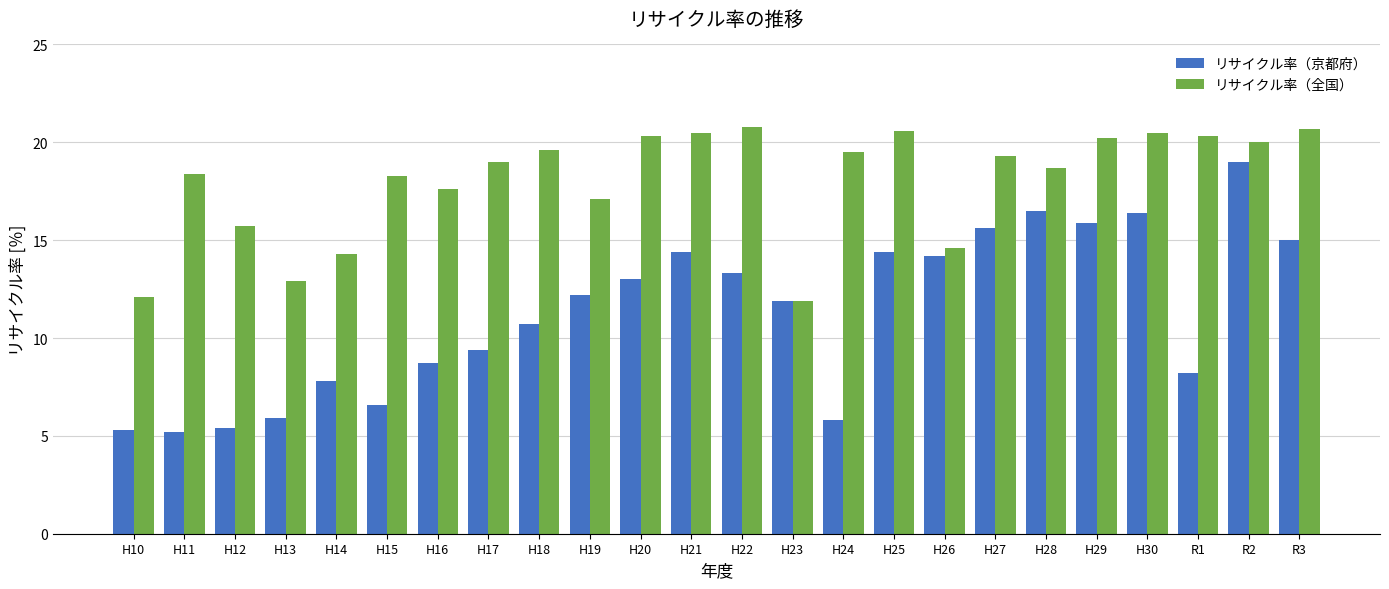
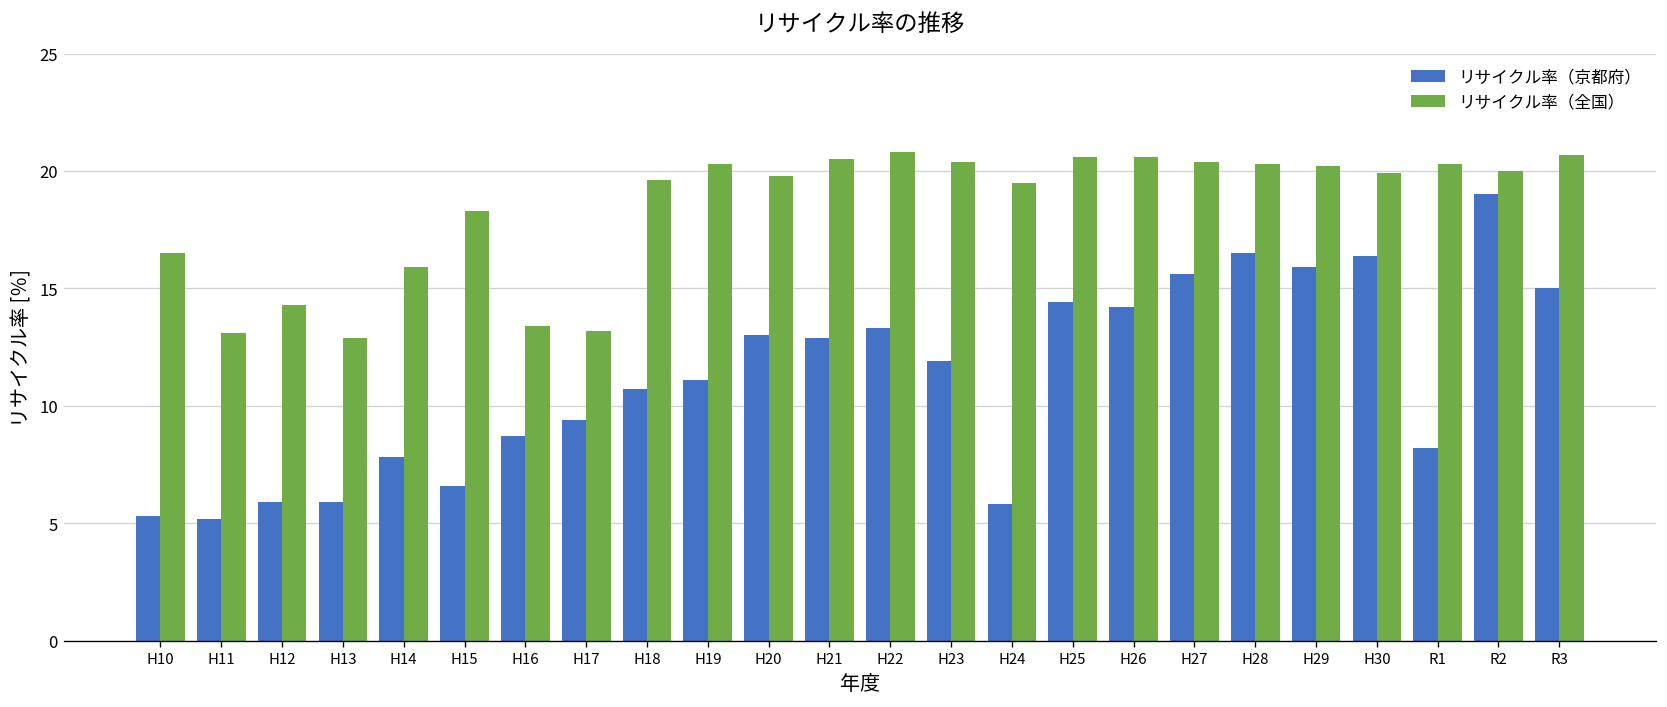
リサイクル率（全国）, H10: 12.1 -> 16.5
リサイクル率（全国）, H11: 18.4 -> 13.1
リサイクル率（京都府）, H12: 5.4 -> 5.9
リサイクル率（全国）, H12: 15.7 -> 14.3
リサイクル率（全国）, H14: 14.3 -> 15.9
リサイクル率（全国）, H16: 17.6 -> 13.4
リサイクル率（全国）, H17: 19.0 -> 13.2
リサイクル率（京都府）, H19: 12.2 -> 11.1
リサイクル率（全国）, H19: 17.1 -> 20.3
リサイクル率（全国）, H20: 20.3 -> 19.8
リサイクル率（京都府）, H21: 14.4 -> 12.9
リサイクル率（全国）, H23: 11.9 -> 20.4
リサイクル率（全国）, H26: 14.6 -> 20.6
リサイクル率（全国）, H27: 19.3 -> 20.4
リサイクル率（全国）, H28: 18.7 -> 20.3
リサイクル率（全国）, H30: 20.5 -> 19.9
